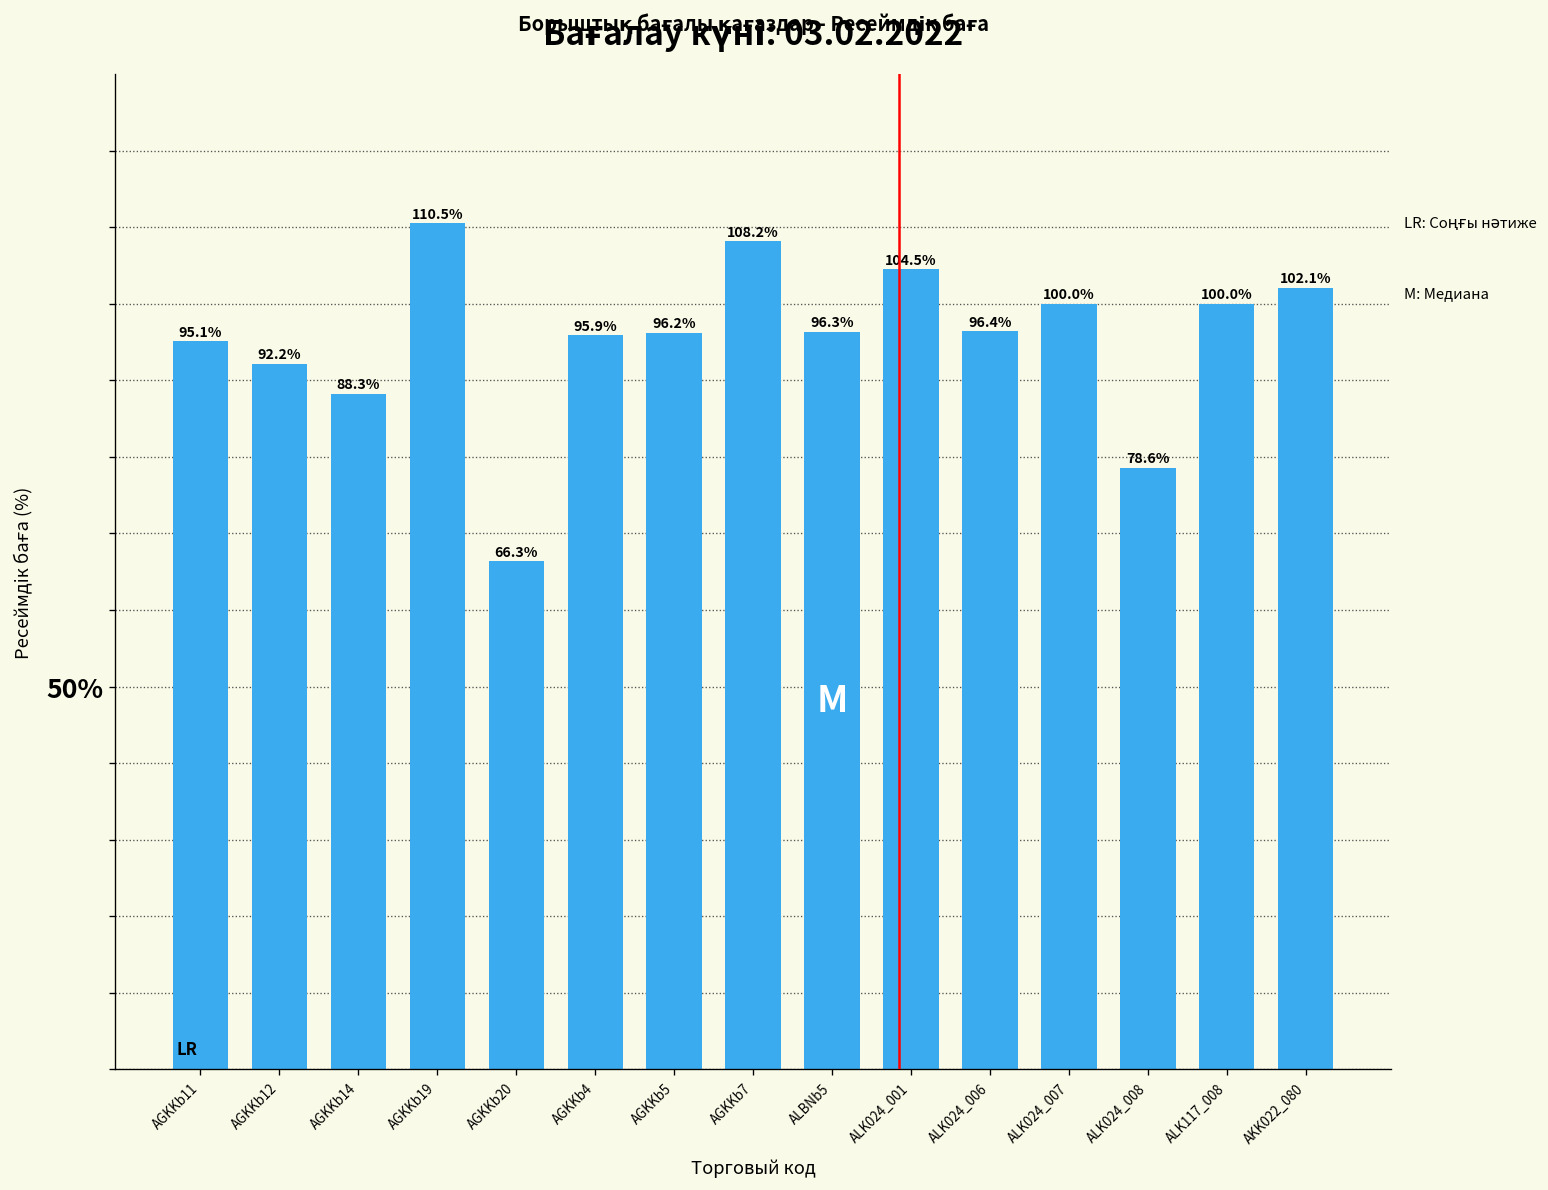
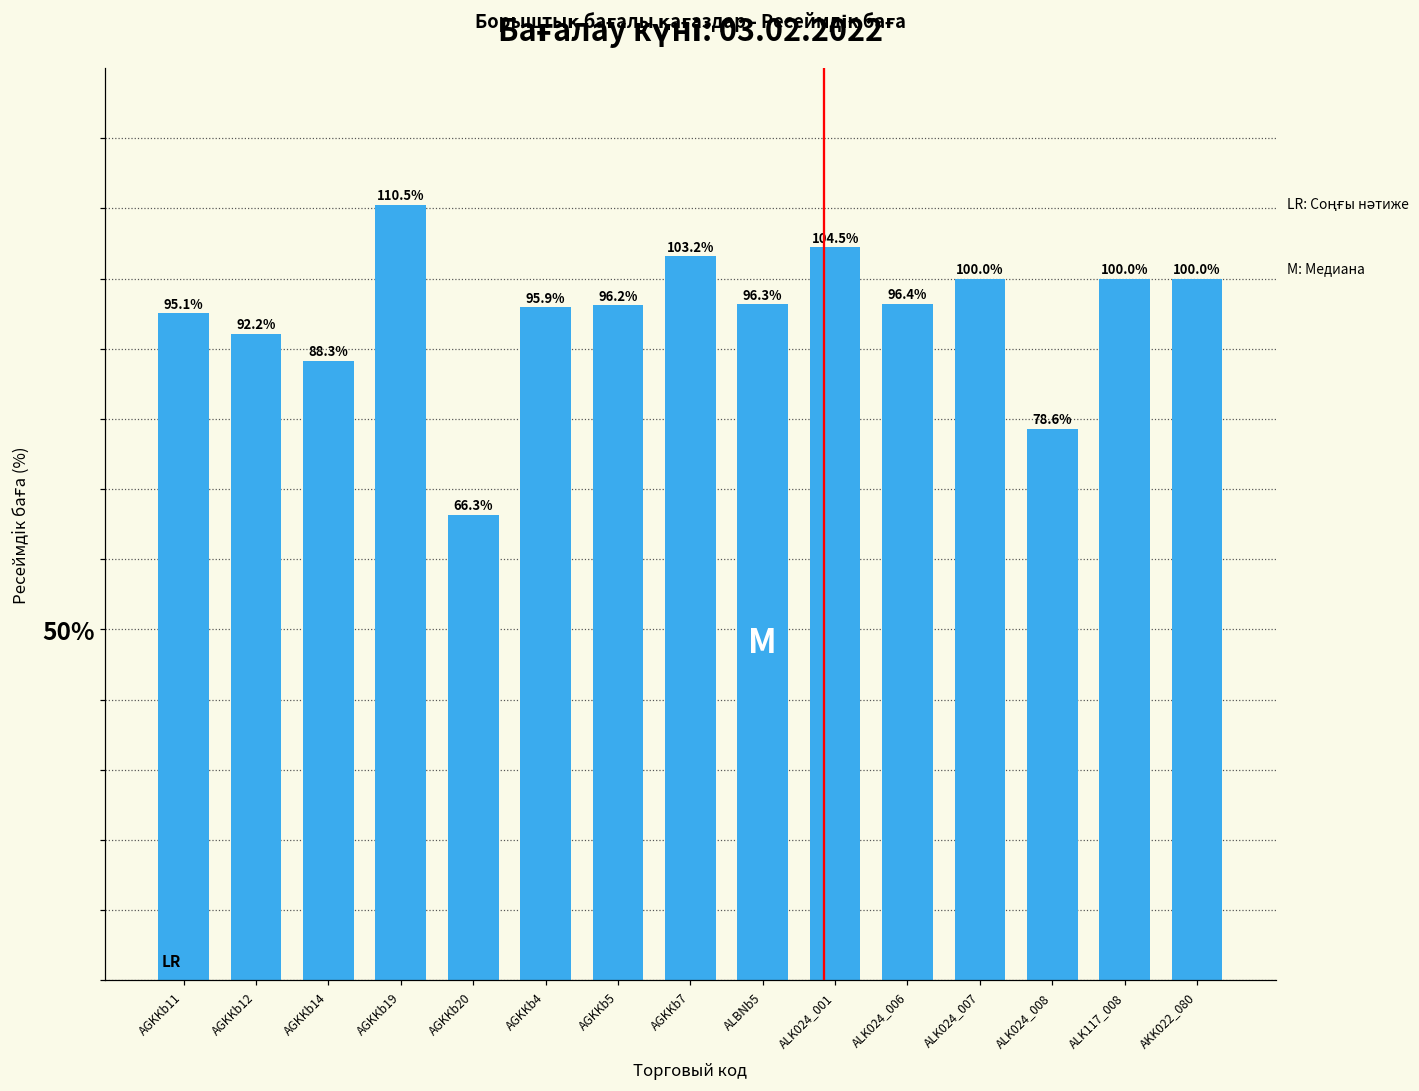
AGKKb7: 108.2% -> 103.2%
AKK022_080: 102.1% -> 100.0%
